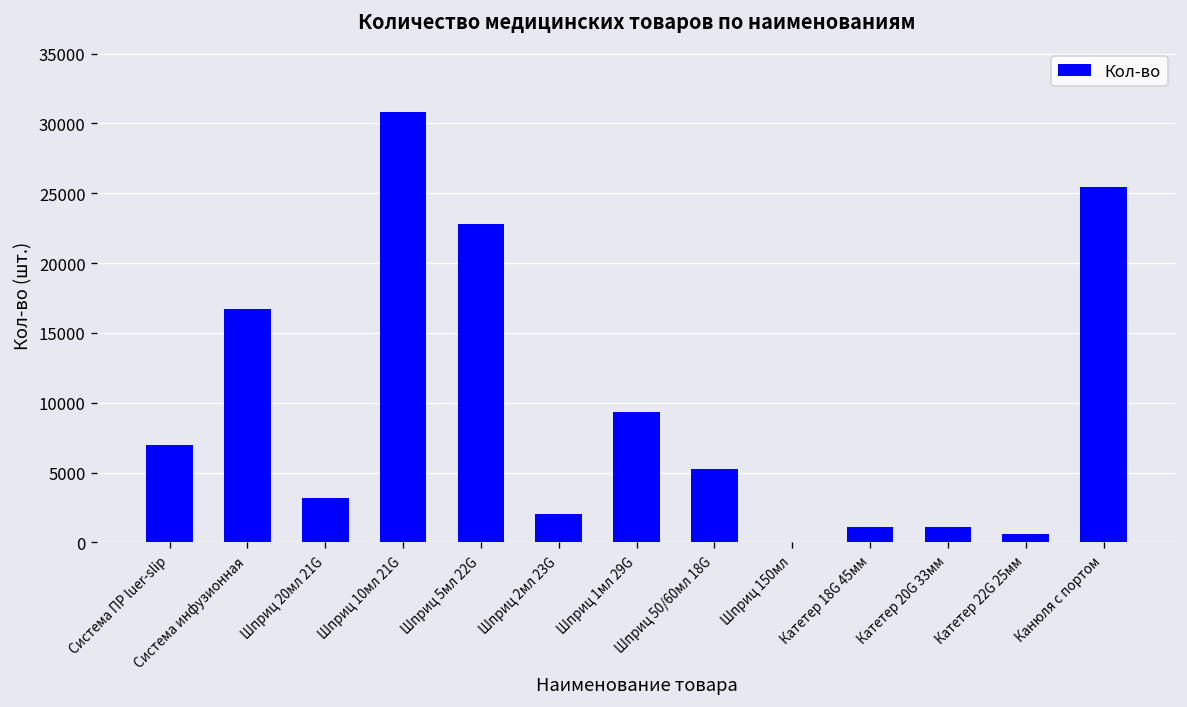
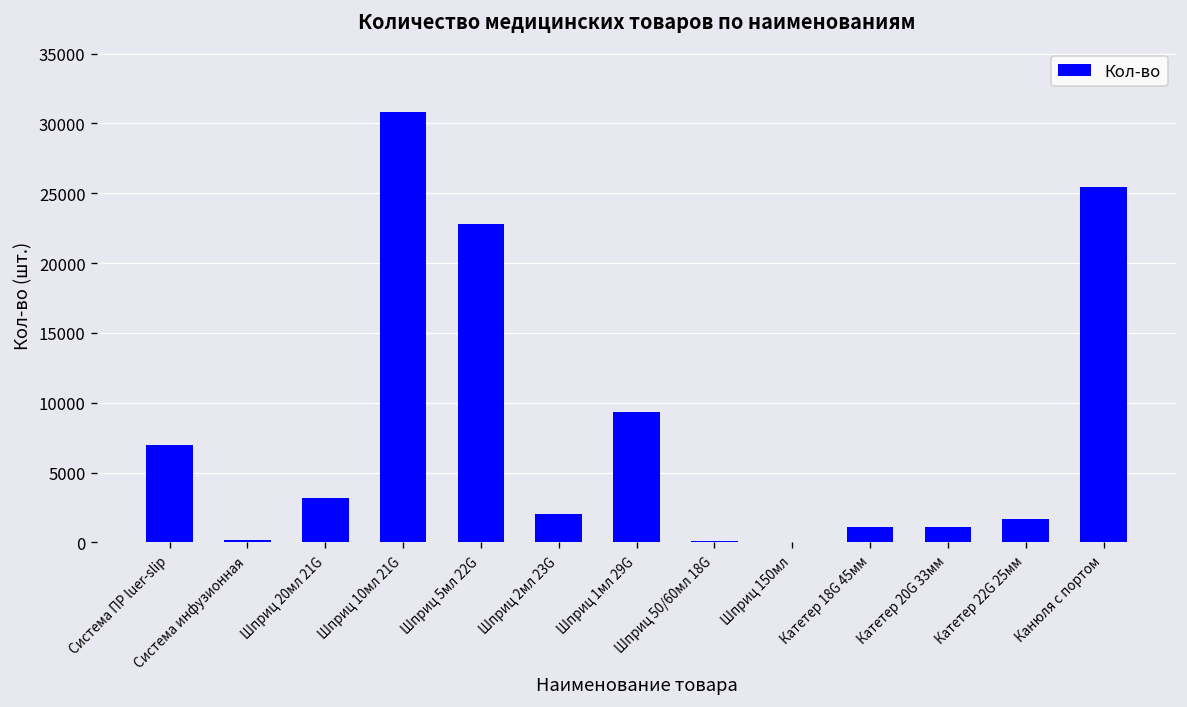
Система инфузионная: 16800 -> 200
Шприц 50/60мл 18G: 5300 -> 100
Катетер 22G 25мм: 600 -> 1700
